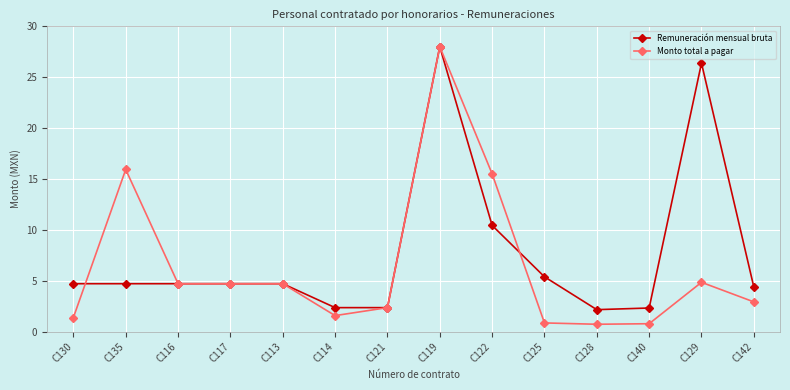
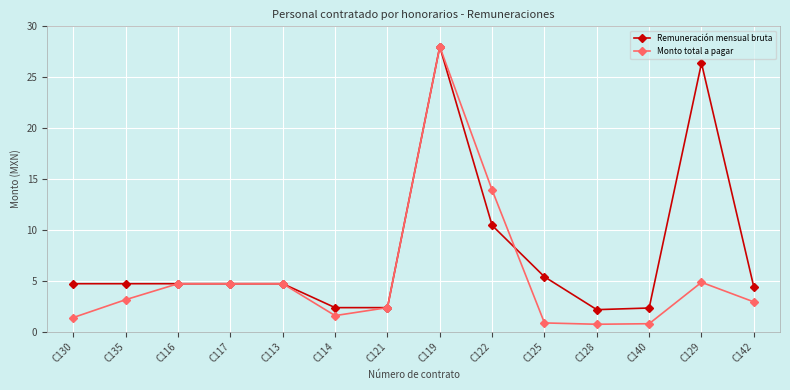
Monto total a pagar, C135: 15.9 -> 3.1
Monto total a pagar, C122: 15.5 -> 13.9
